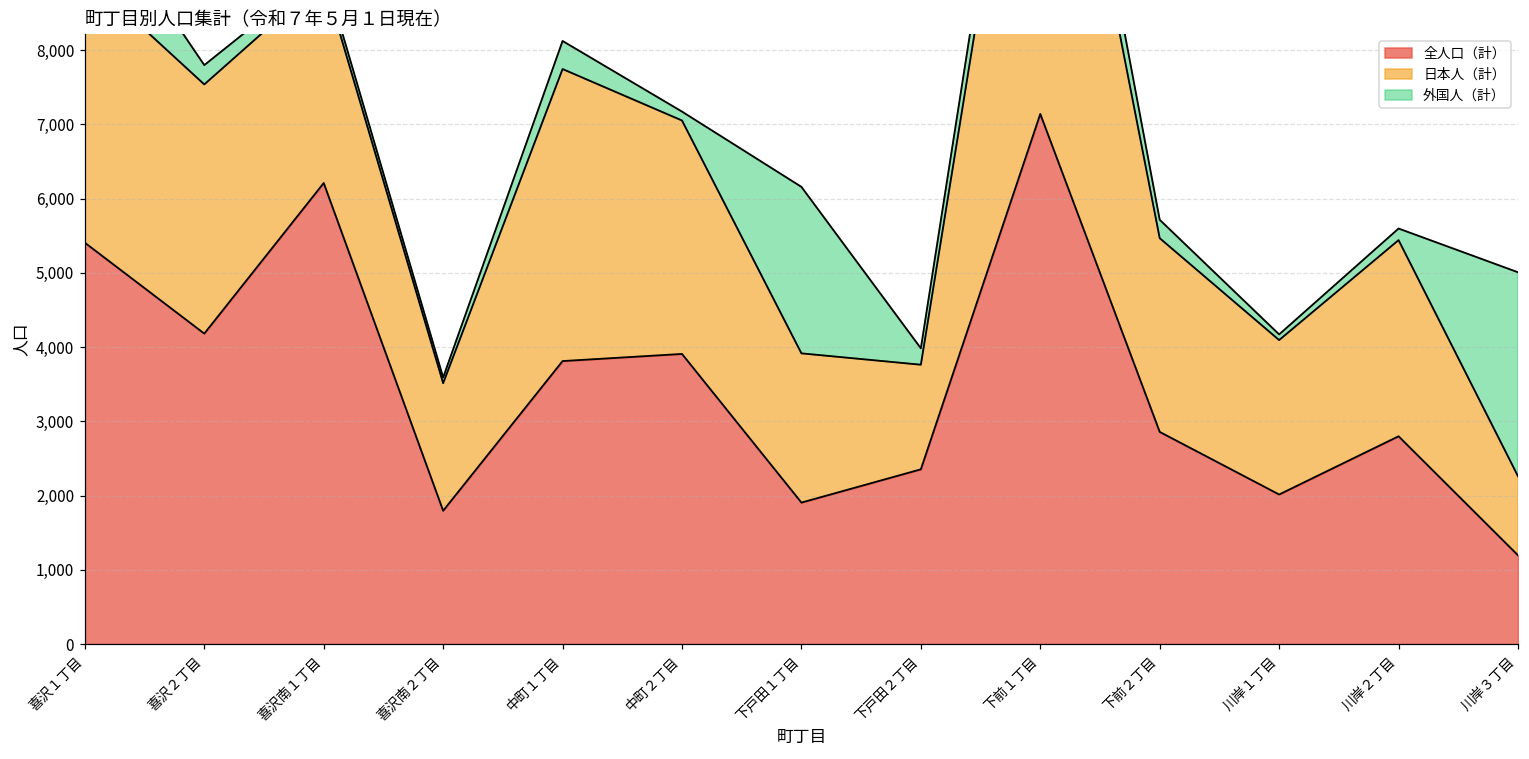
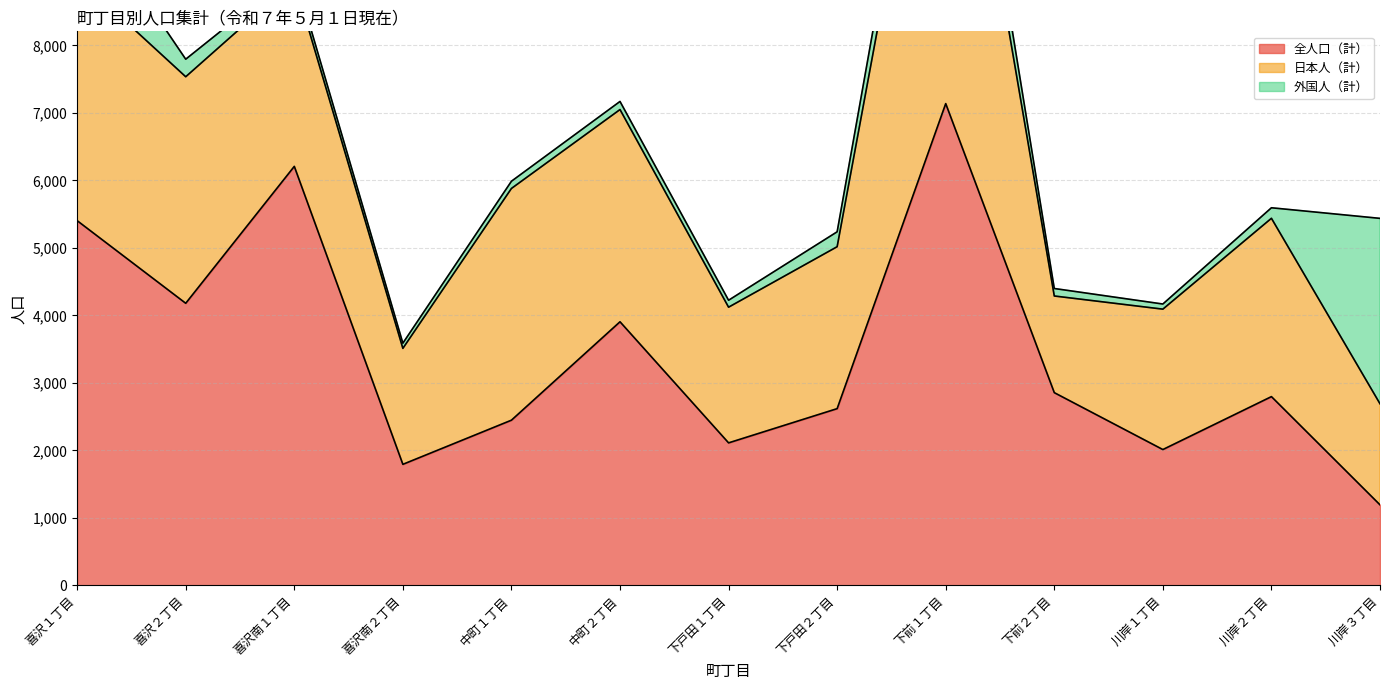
全人口（計）, 中町１丁目: 3,800 -> 2,400
日本人（計）, 中町１丁目: 3,900 -> 3,400
外国人（計）, 中町１丁目: 400 -> 100
全人口（計）, 下戸田１丁目: 1,900 -> 2,100
外国人（計）, 下戸田１丁目: 2,200 -> 100
全人口（計）, 下戸田２丁目: 2,400 -> 2,600
日本人（計）, 下戸田２丁目: 1,400 -> 2,400
日本人（計）, 下前２丁目: 2,600 -> 1,400
外国人（計）, 下前２丁目: 200 -> 100
日本人（計）, 川岸３丁目: 1,100 -> 1,500
